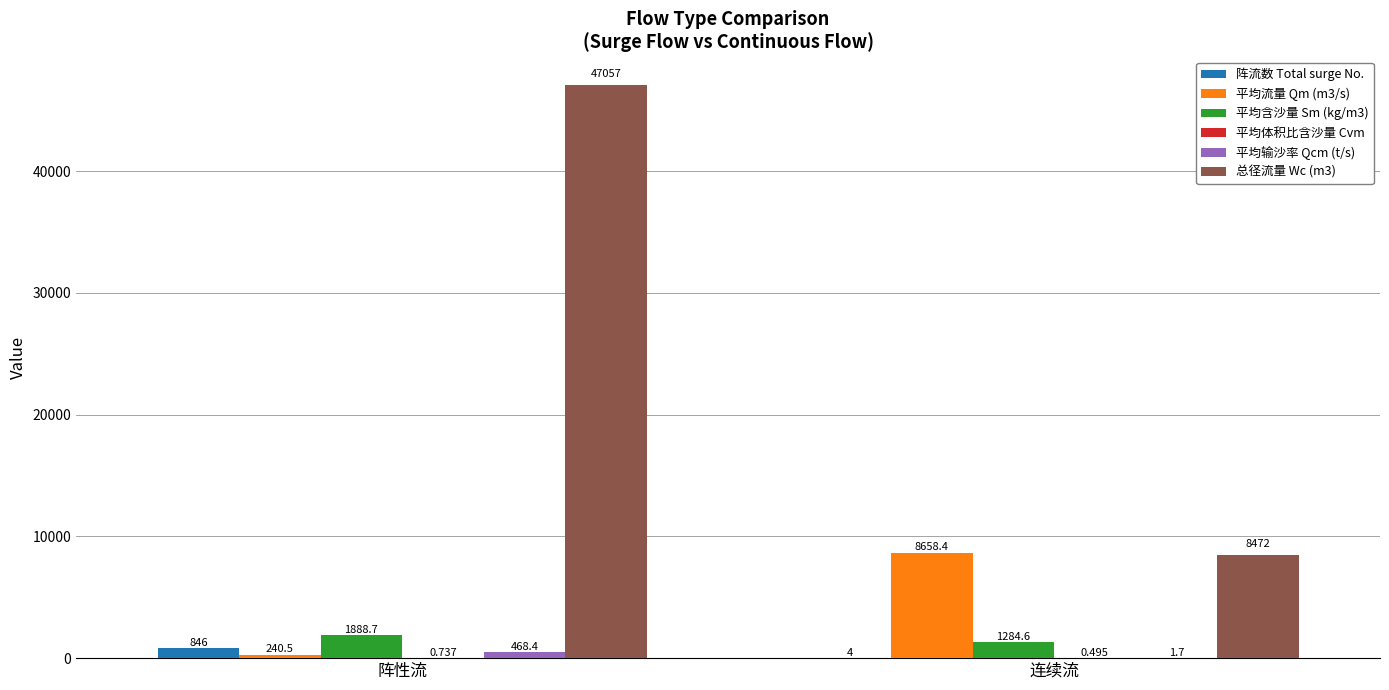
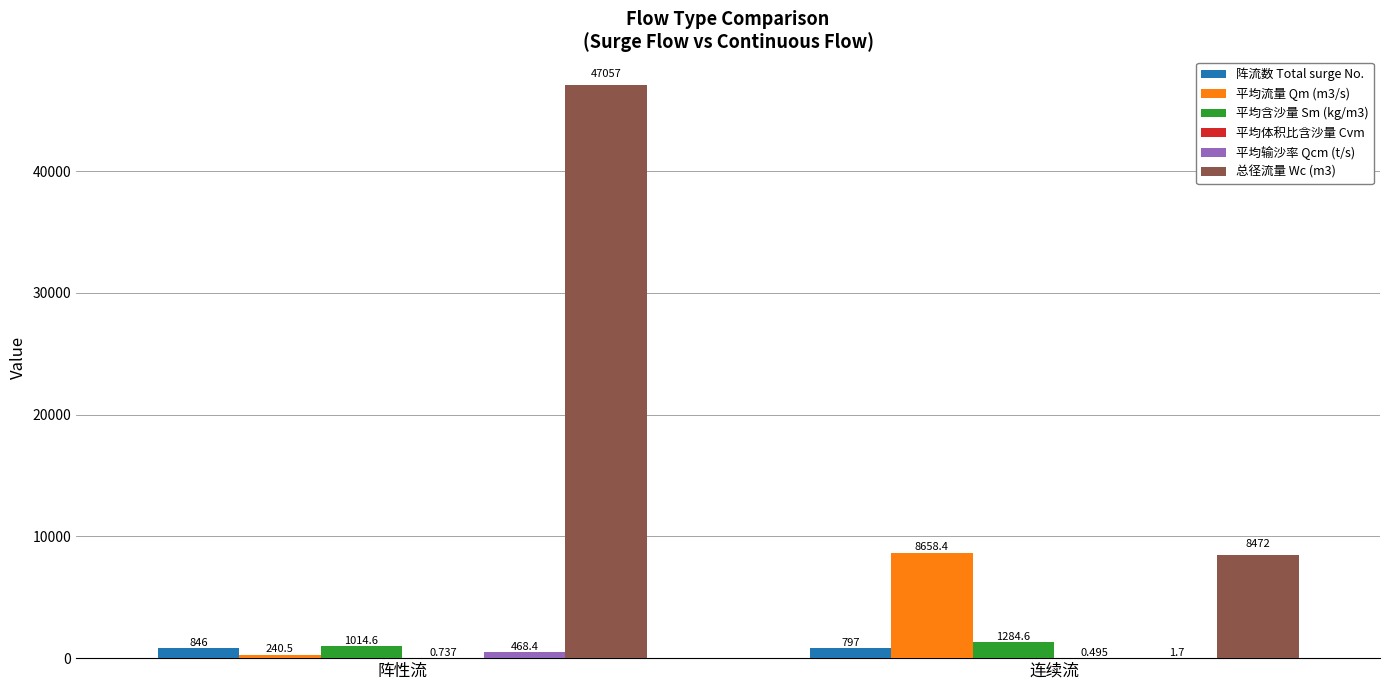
平均含沙量 Sm (kg/m3), 阵性流: 1888.7 -> 1014.6
阵流数 Total surge No., 连续流: 4 -> 797
